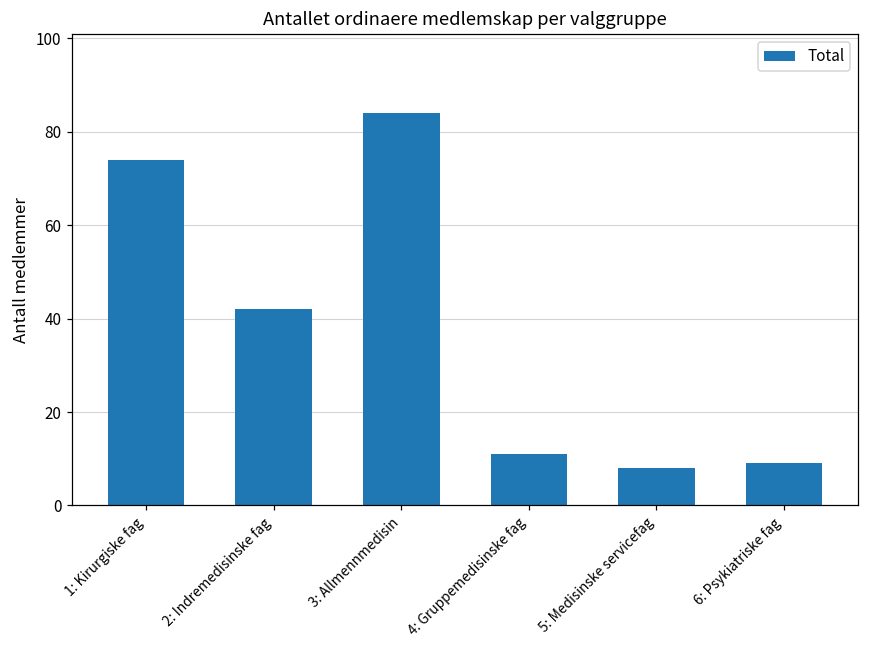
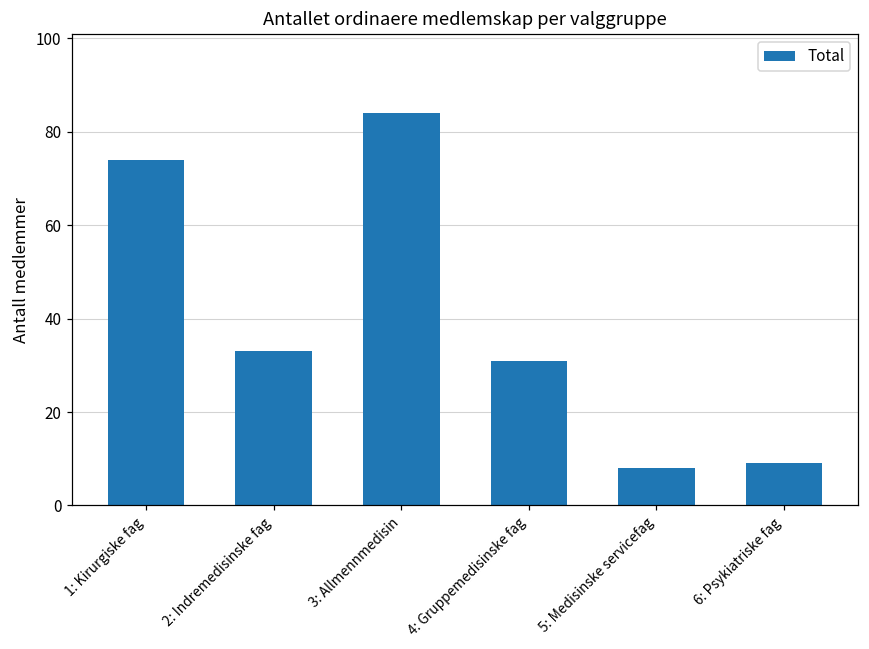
2: Indremedisinske fag: 42 -> 33
4: Gruppemedisinske fag: 11 -> 31
